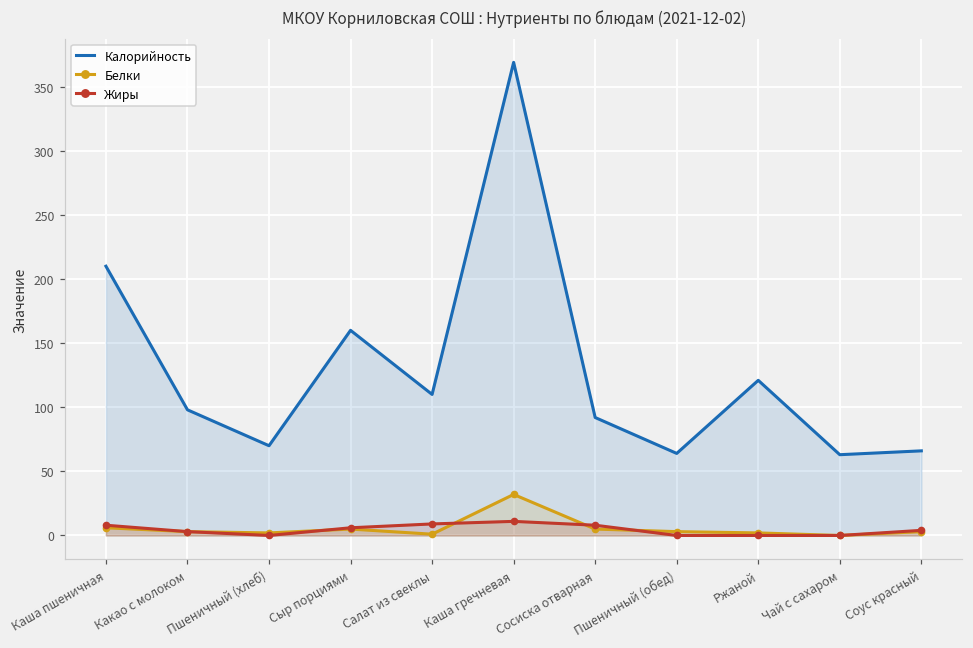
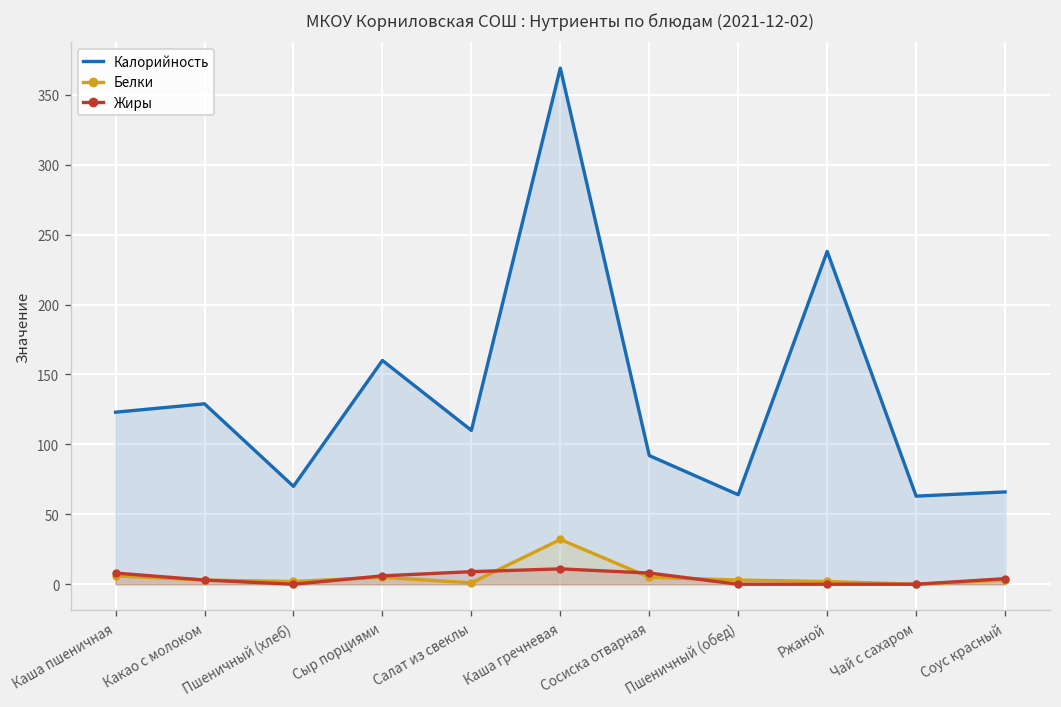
Калорийность, Каша пшеничная: 210 -> 123
Калорийность, Какао с молоком: 98 -> 129
Калорийность, Ржаной: 121 -> 238
